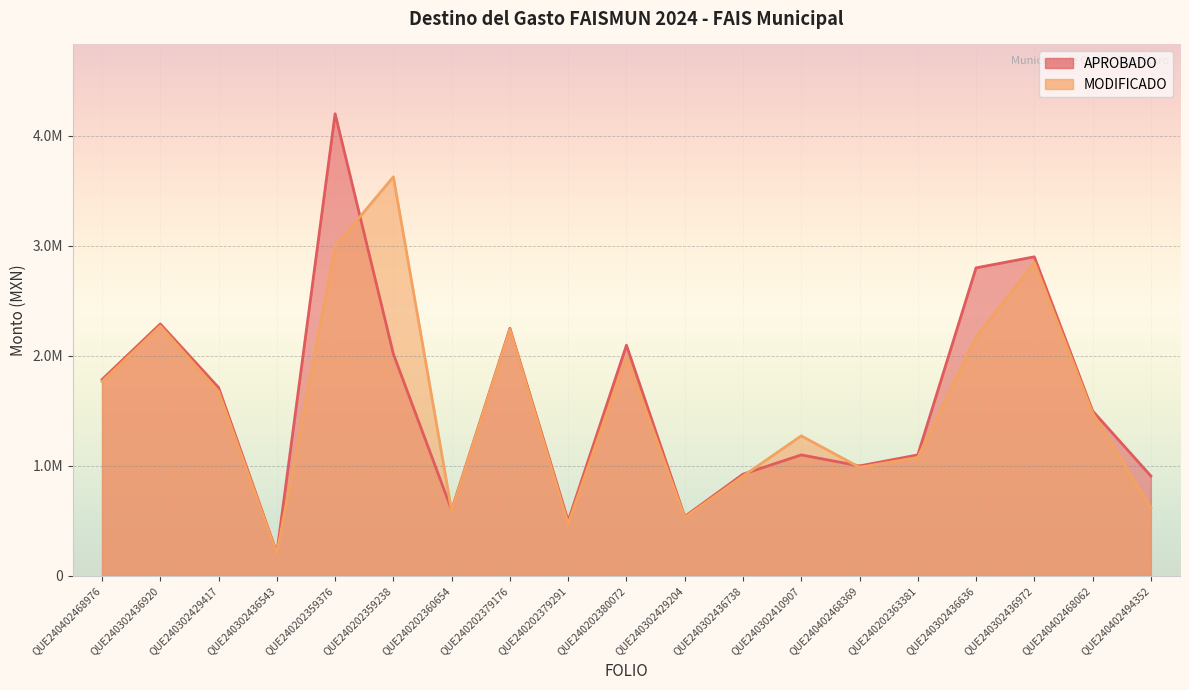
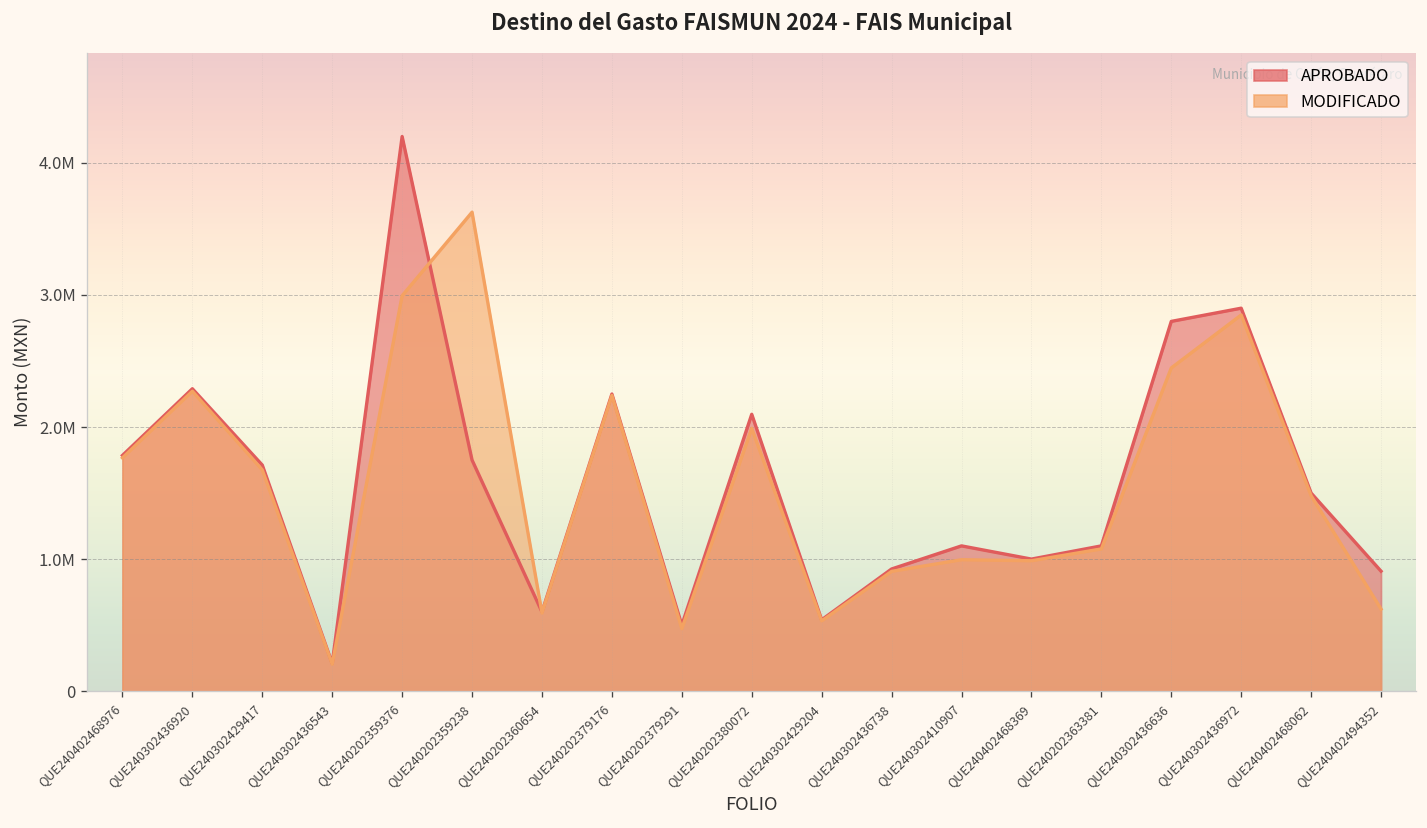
APROBADO, QUE240202359238: 2020000 -> 1750000
MODIFICADO, QUE240302410907: 1270000 -> 1000000
MODIFICADO, QUE240302436636: 2170000 -> 2450000
